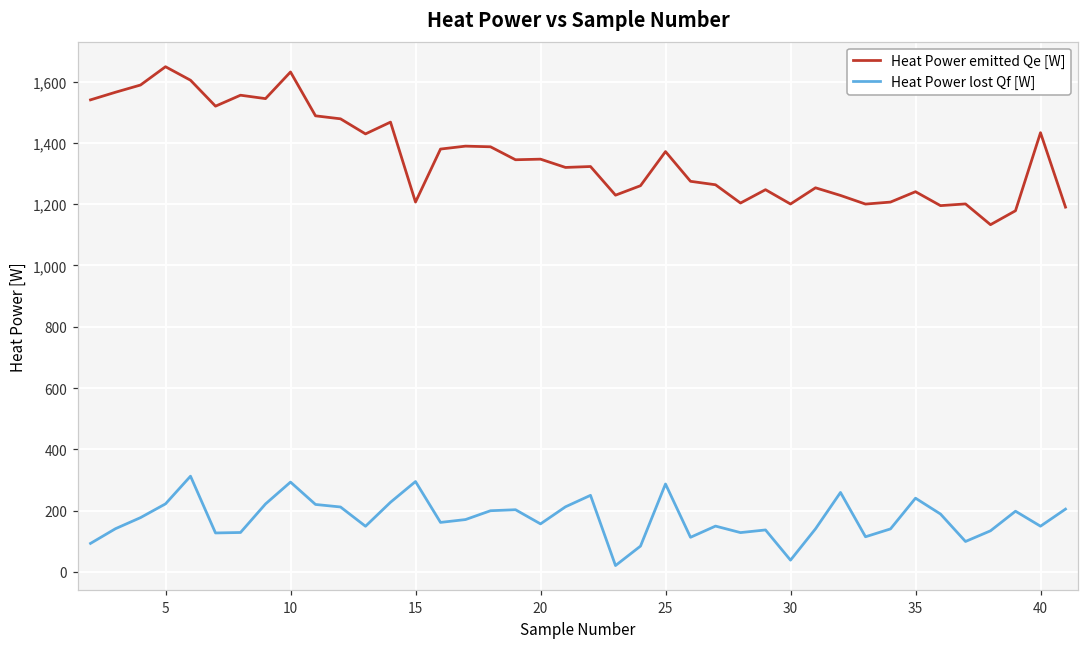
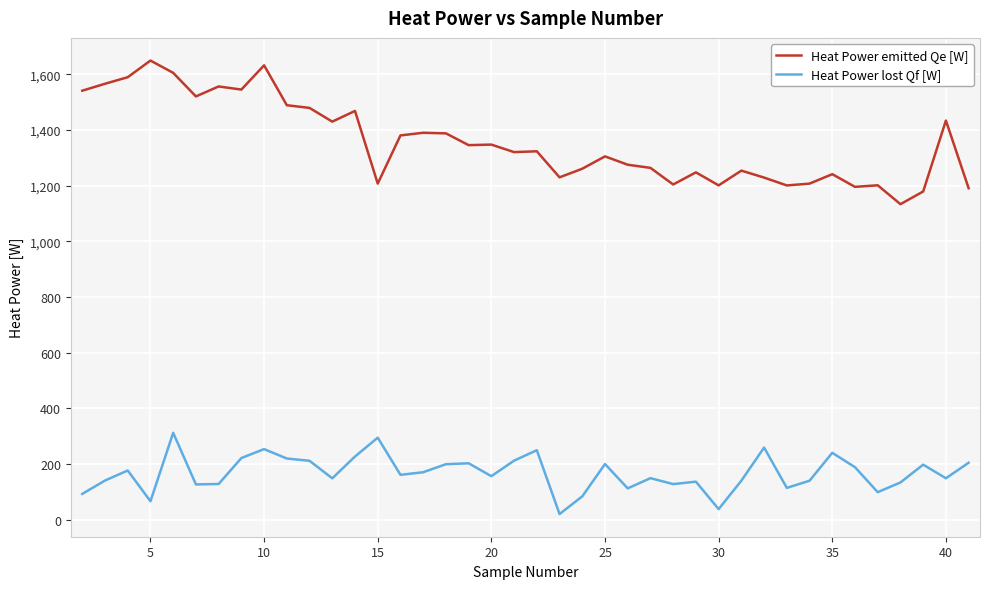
Heat Power lost Qf [W], 5: 220 -> 70
Heat Power lost Qf [W], 10: 290 -> 250
Heat Power emitted Qe [W], 25: 1,370 -> 1,300
Heat Power lost Qf [W], 25: 290 -> 200
